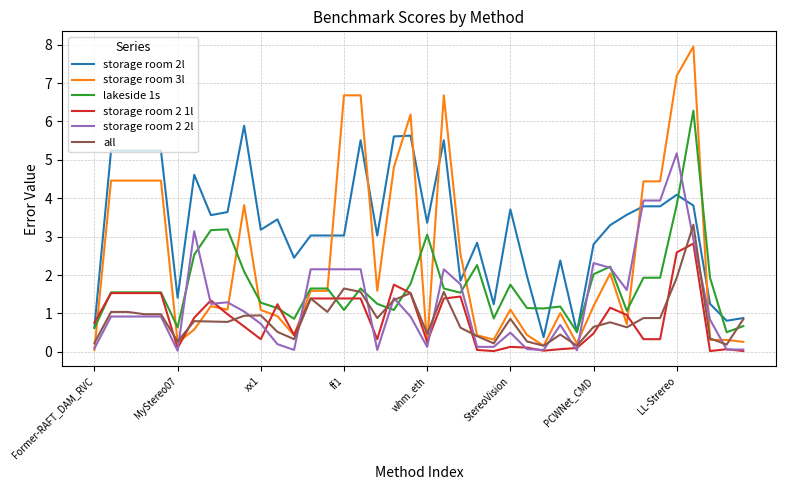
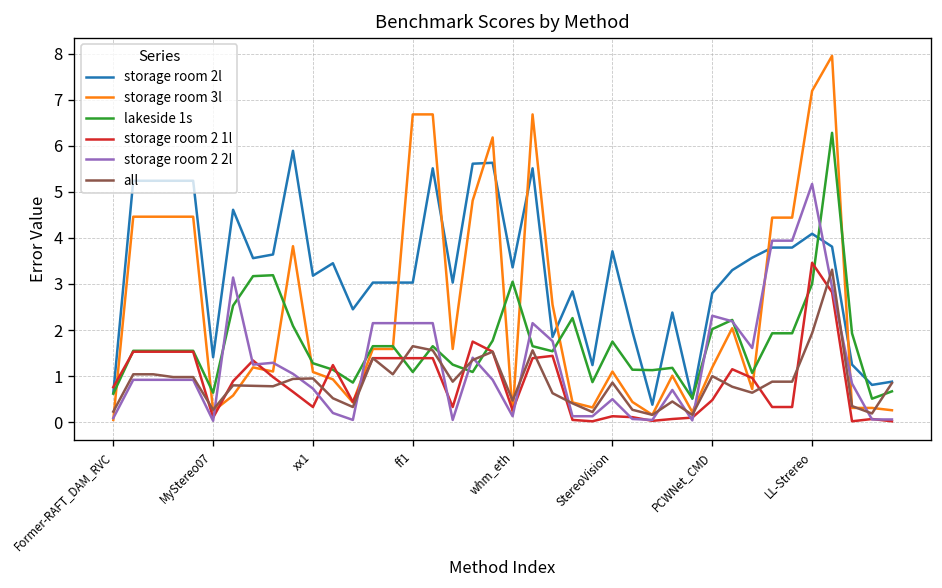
all, PCWNet_CMD: 0.7 -> 1.0
lakeside 1s, LL-Strereo: 3.8 -> 3.0
storage room 2 1l, LL-Strereo: 2.6 -> 3.5
